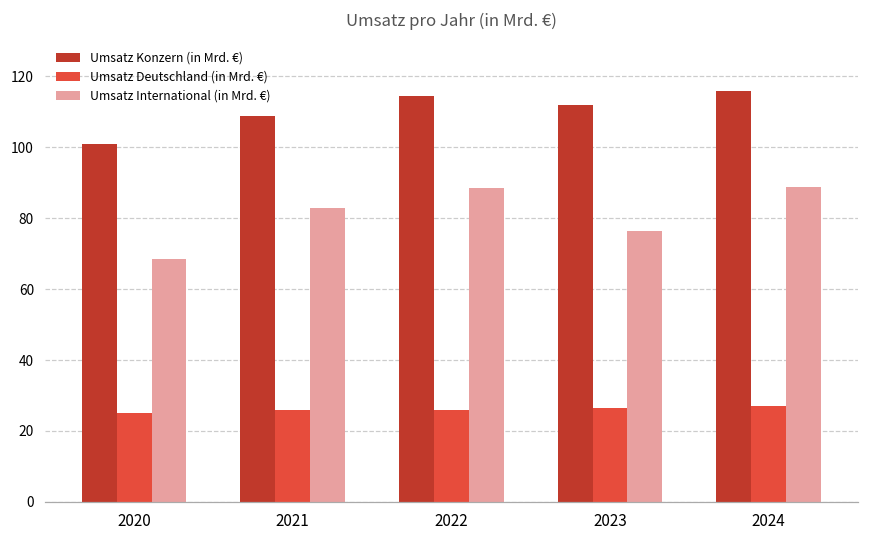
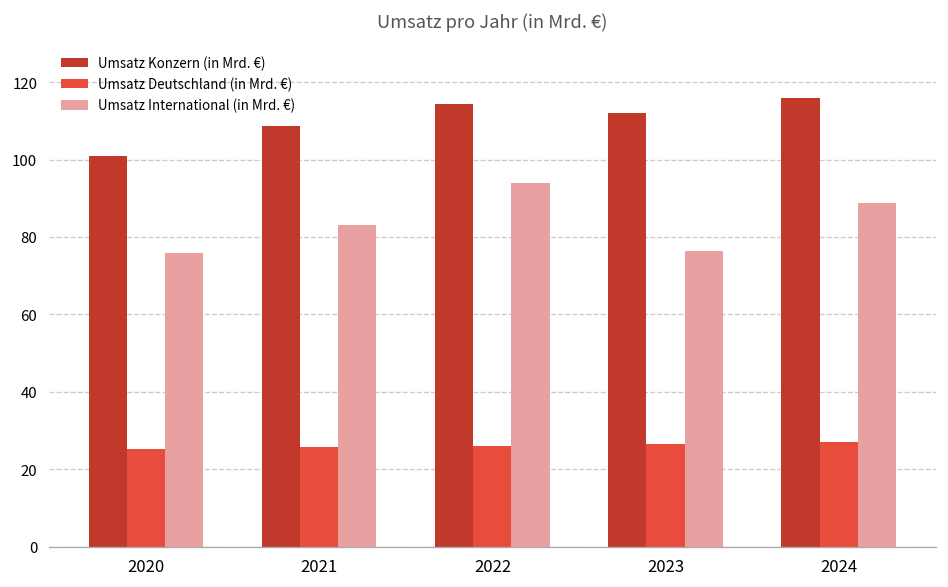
Umsatz International (in Mrd. €), 2020: 69 -> 76
Umsatz International (in Mrd. €), 2022: 89 -> 94
